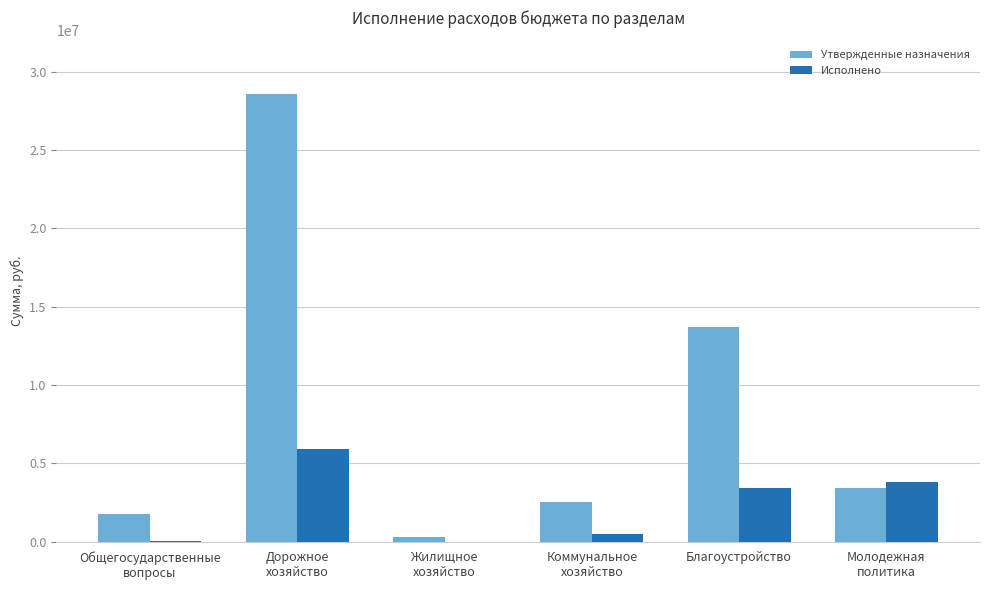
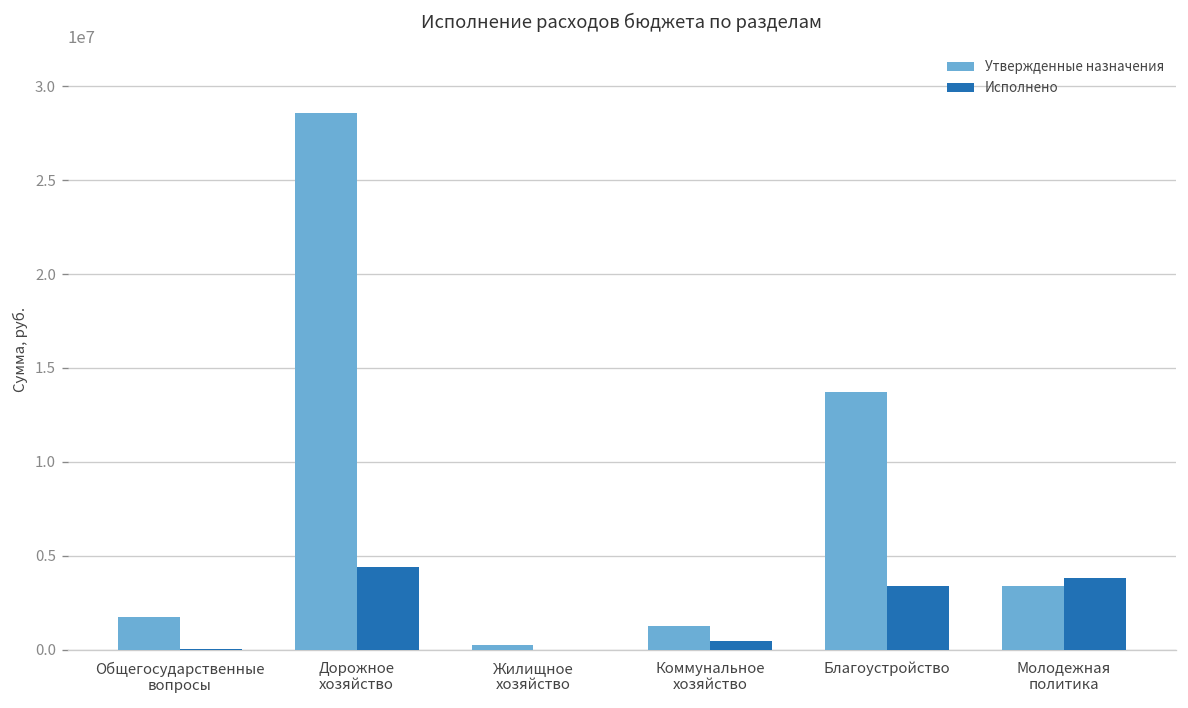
Исполнено, Дорожное хозяйство: 5900000 -> 4400000
Утвержденные назначения, Коммунальное хозяйство: 2500000 -> 1300000
